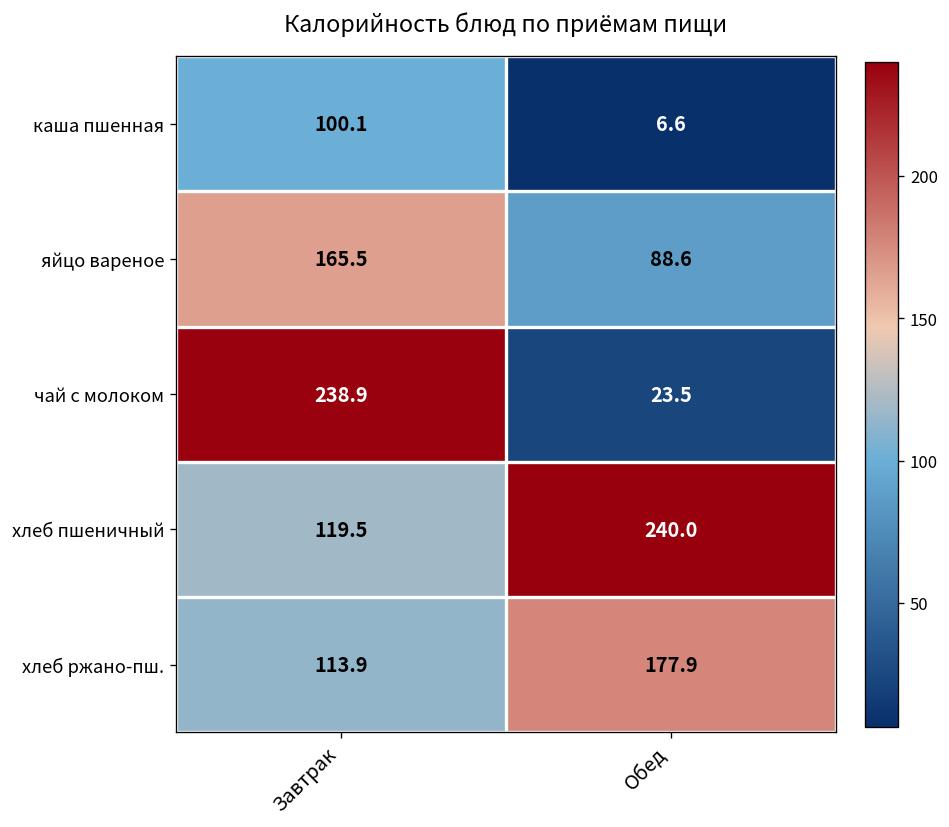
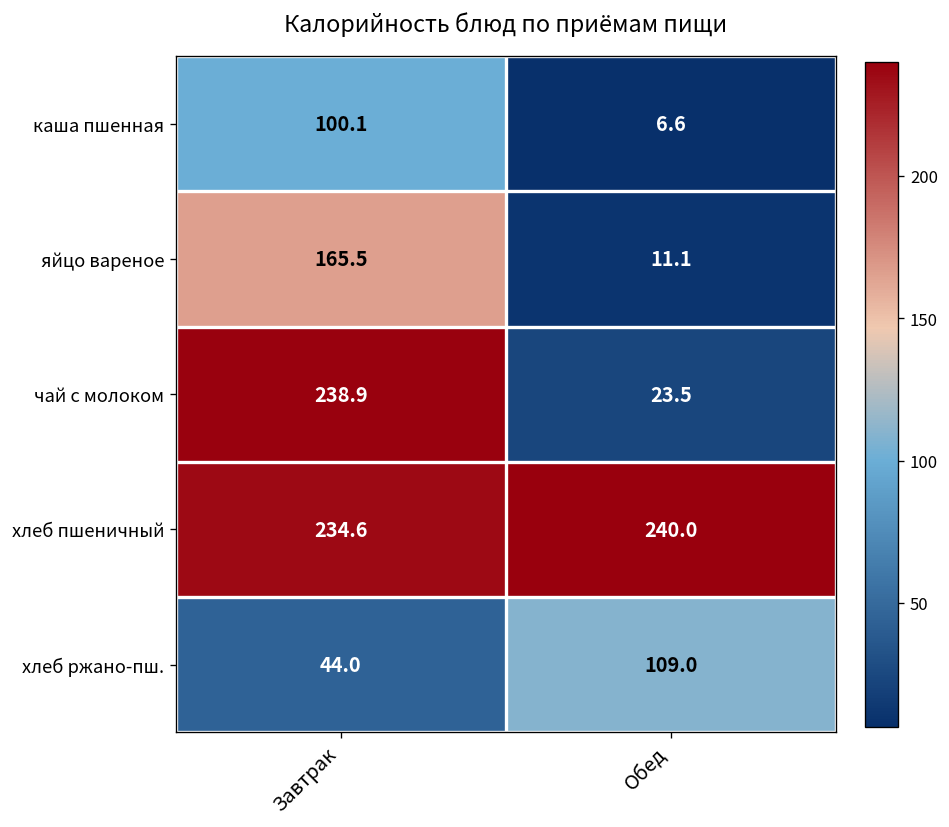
яйцо вареное, Обед: 88.6 -> 11.1
хлеб пшеничный, Завтрак: 119.5 -> 234.6
хлеб ржано-пш., Завтрак: 113.9 -> 44.0
хлеб ржано-пш., Обед: 177.9 -> 109.0
